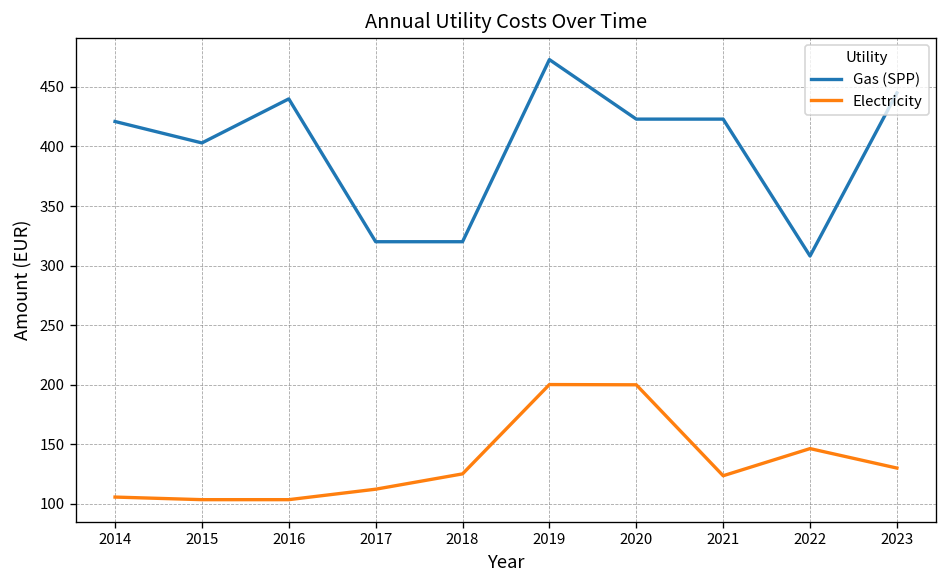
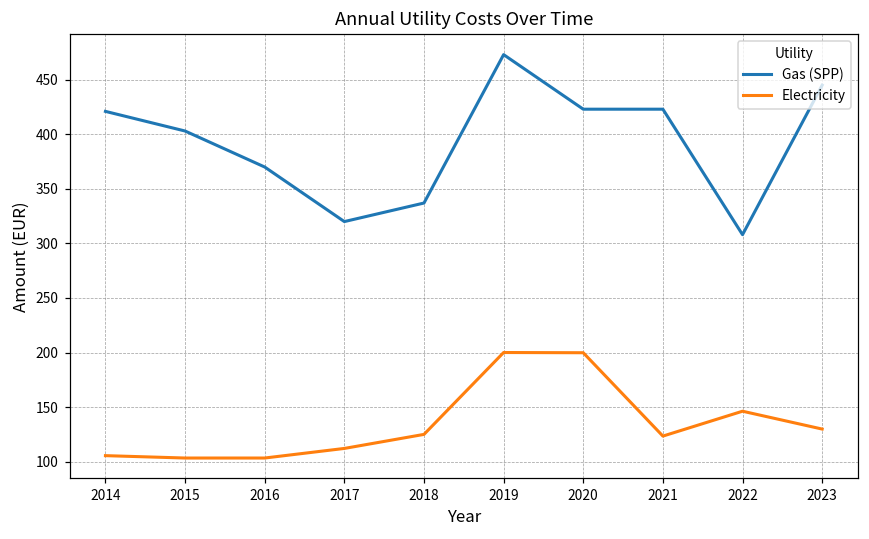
Gas (SPP), 2016: 440 -> 370
Gas (SPP), 2018: 320 -> 340
